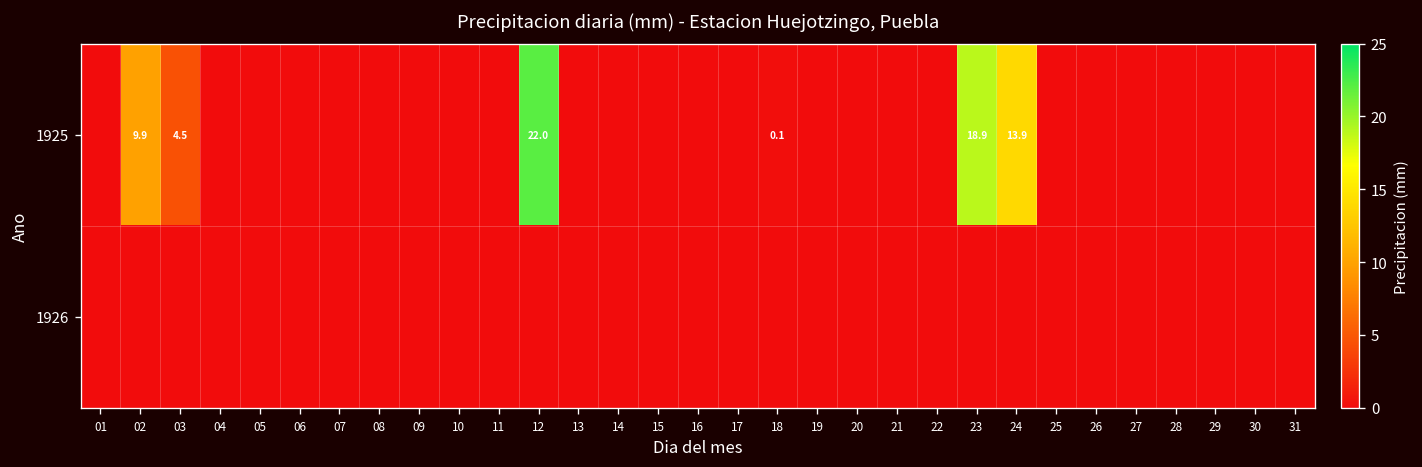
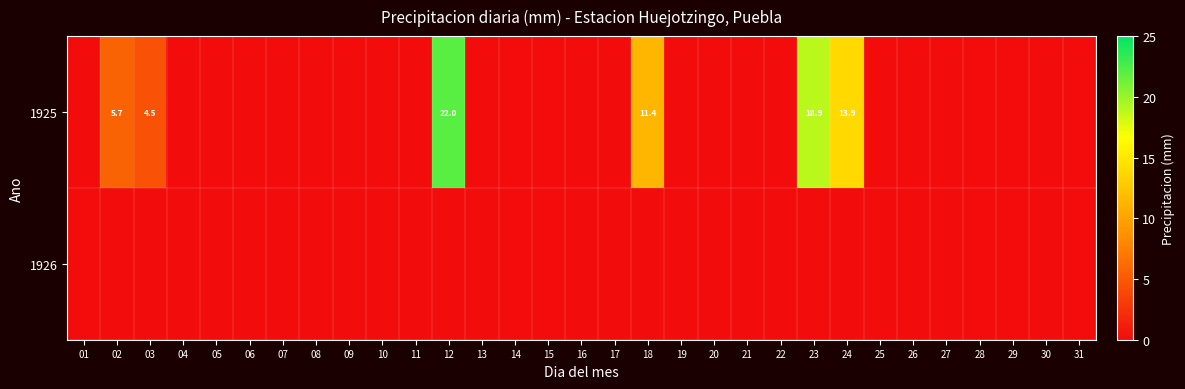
1925, 02: 9.9 -> 5.7
1925, 18: 0.1 -> 11.4
